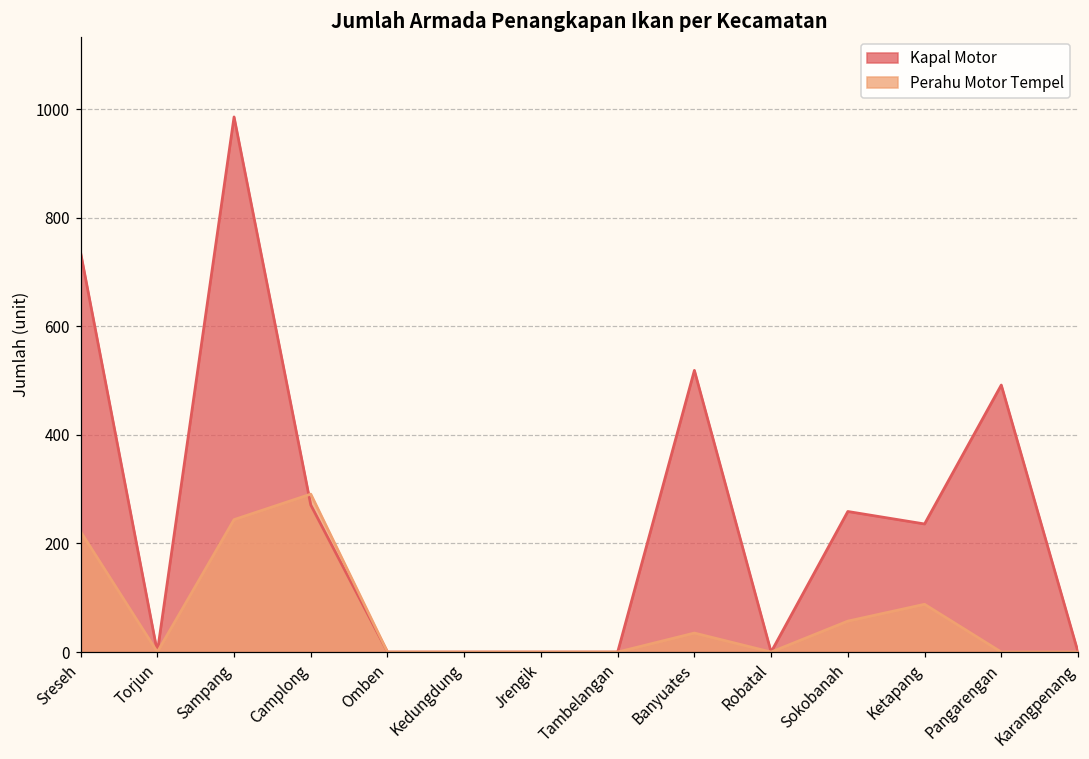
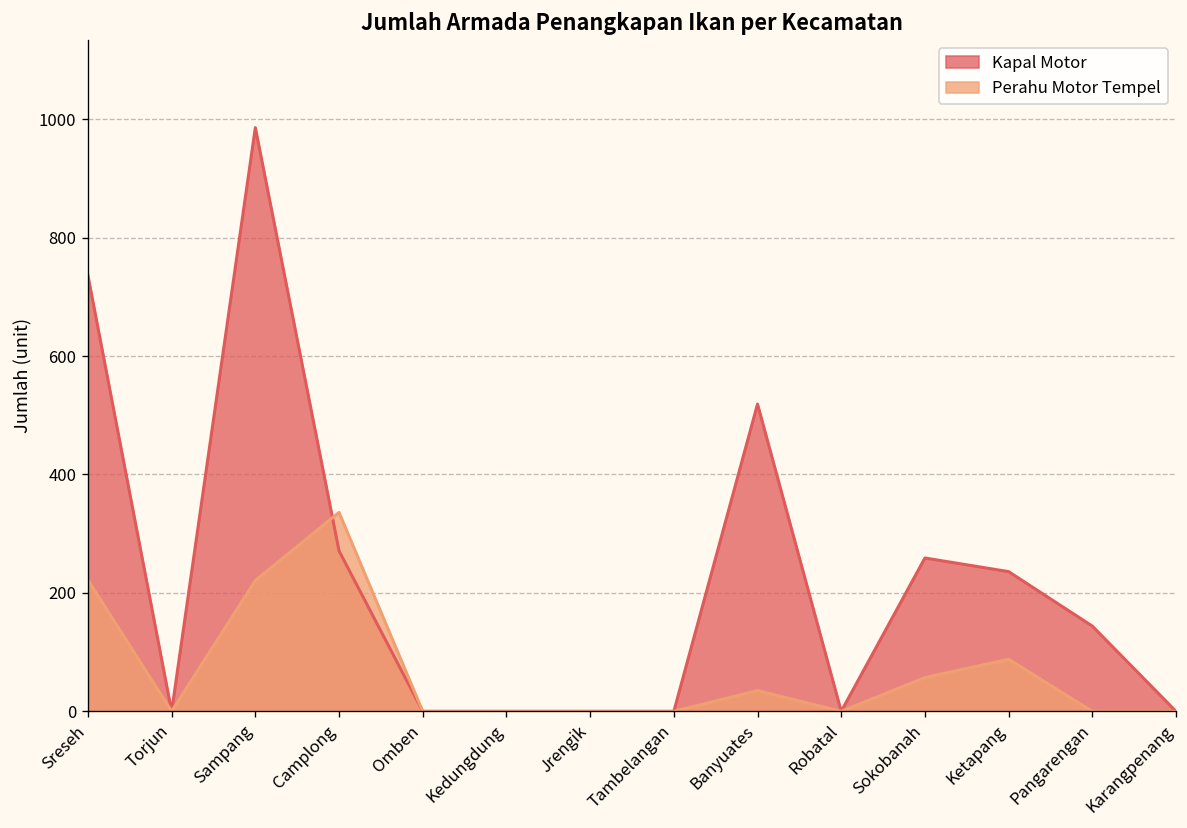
Perahu Motor Tempel, Sampang: 240 -> 220
Perahu Motor Tempel, Camplong: 290 -> 340
Kapal Motor, Pangarengan: 490 -> 140
